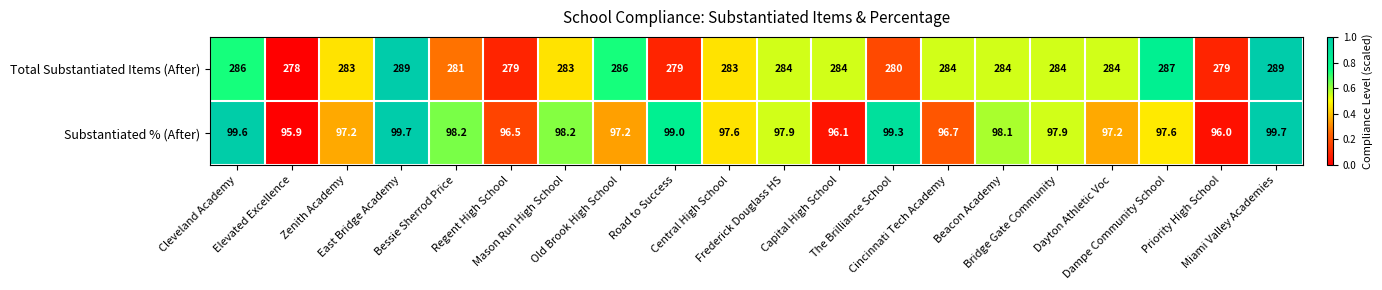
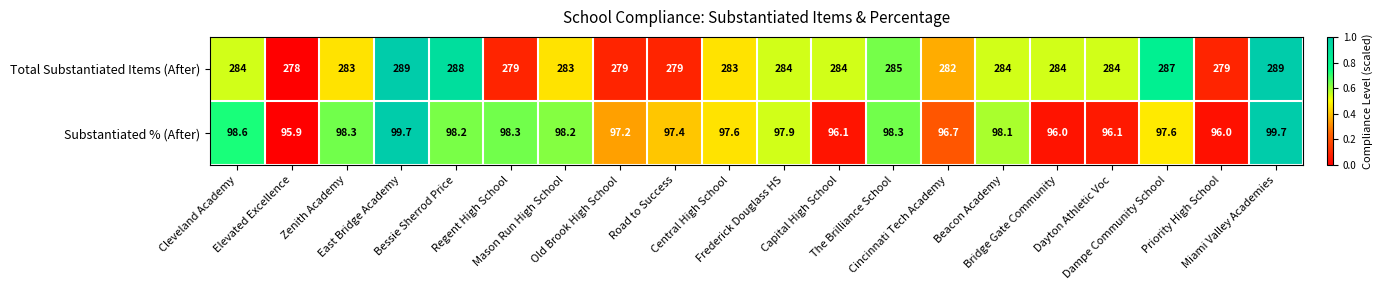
Total Substantiated Items (After), Cleveland Academy: 286 -> 284
Total Substantiated Items (After), Bessie Sherrod Price: 281 -> 288
Total Substantiated Items (After), Old Brook High School: 286 -> 279
Total Substantiated Items (After), The Brilliance School: 280 -> 285
Total Substantiated Items (After), Cincinnati Tech Academy: 284 -> 282
Substantiated % (After), Cleveland Academy: 99.6 -> 98.6
Substantiated % (After), Zenith Academy: 97.2 -> 98.3
Substantiated % (After), Regent High School: 96.5 -> 98.3
Substantiated % (After), Road to Success: 99.0 -> 97.4
Substantiated % (After), The Brilliance School: 99.3 -> 98.3
Substantiated % (After), Bridge Gate Community: 97.9 -> 96.0
Substantiated % (After), Dayton Athletic Voc: 97.2 -> 96.1
